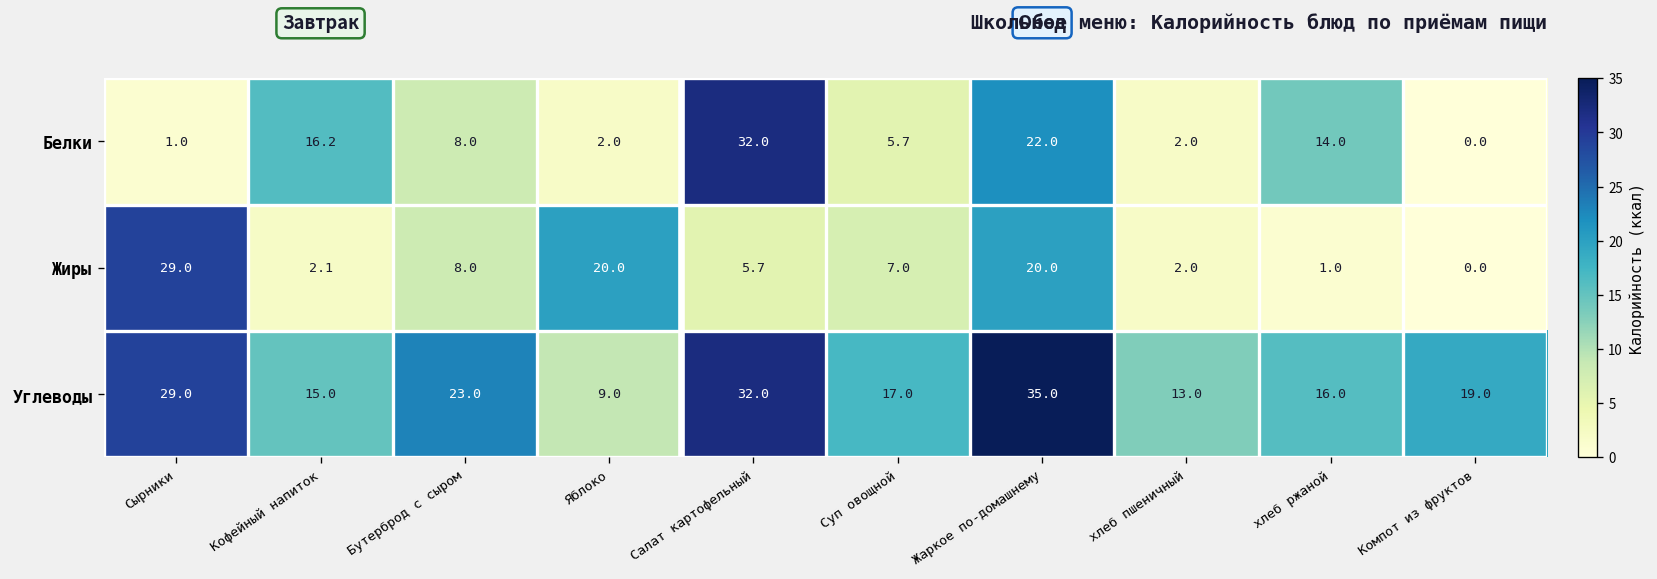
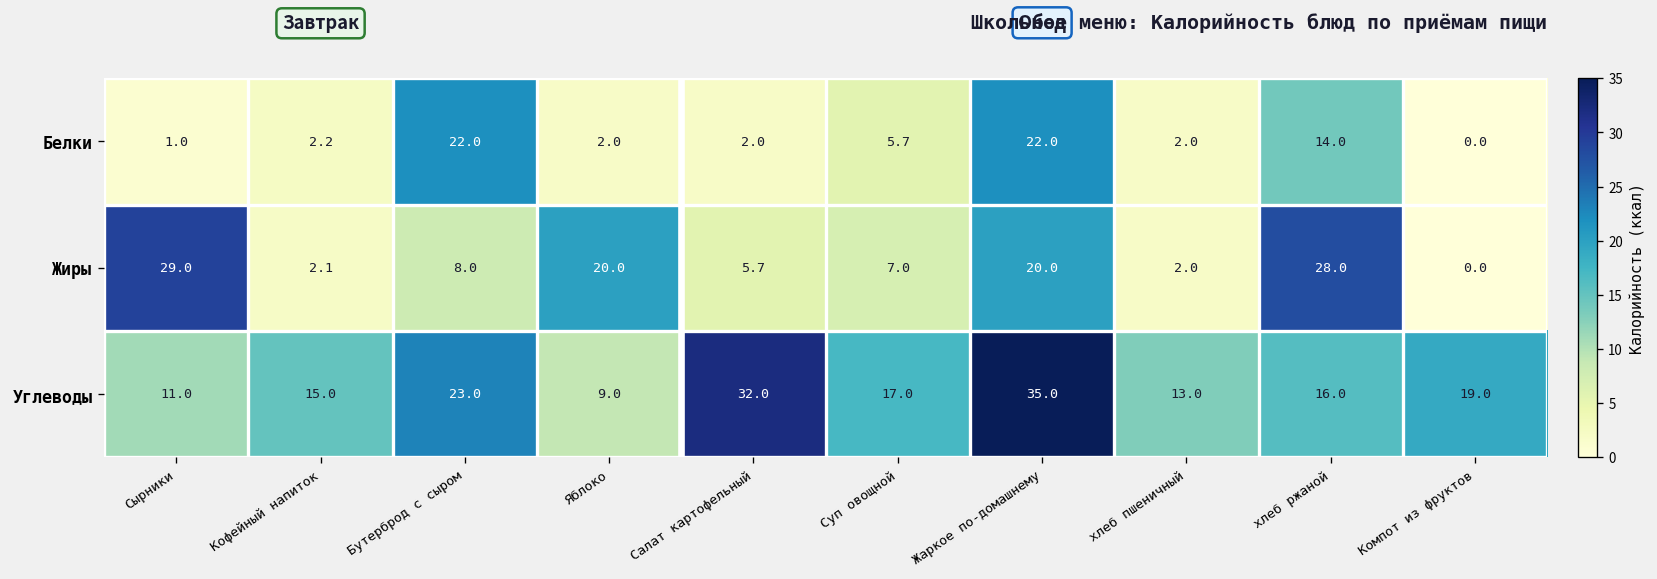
Белки, Кофейный напиток: 16.2 -> 2.2
Белки, Бутерброд с сыром: 8.0 -> 22.0
Белки, Салат картофельный: 32.0 -> 2.0
Жиры, хлеб ржаной: 1.0 -> 28.0
Углеводы, Сырники: 29.0 -> 11.0
